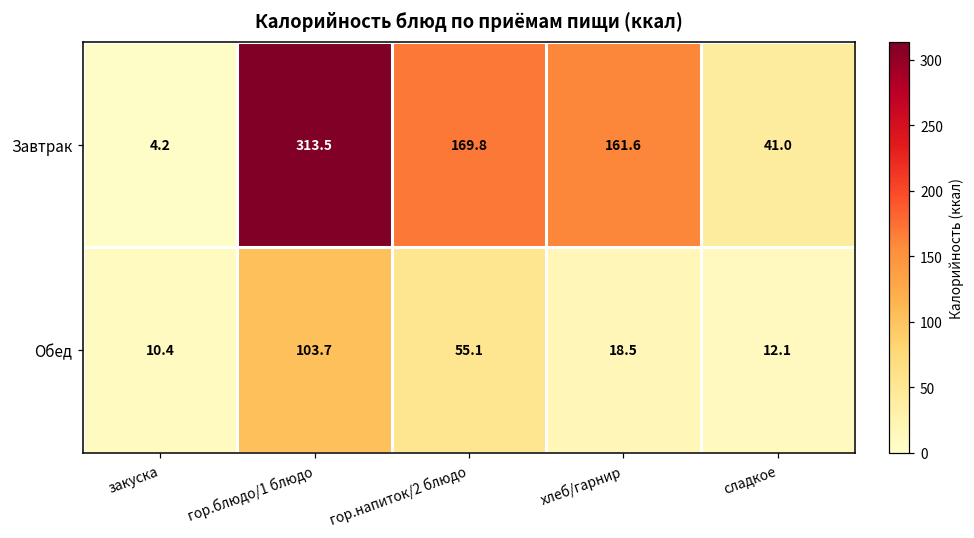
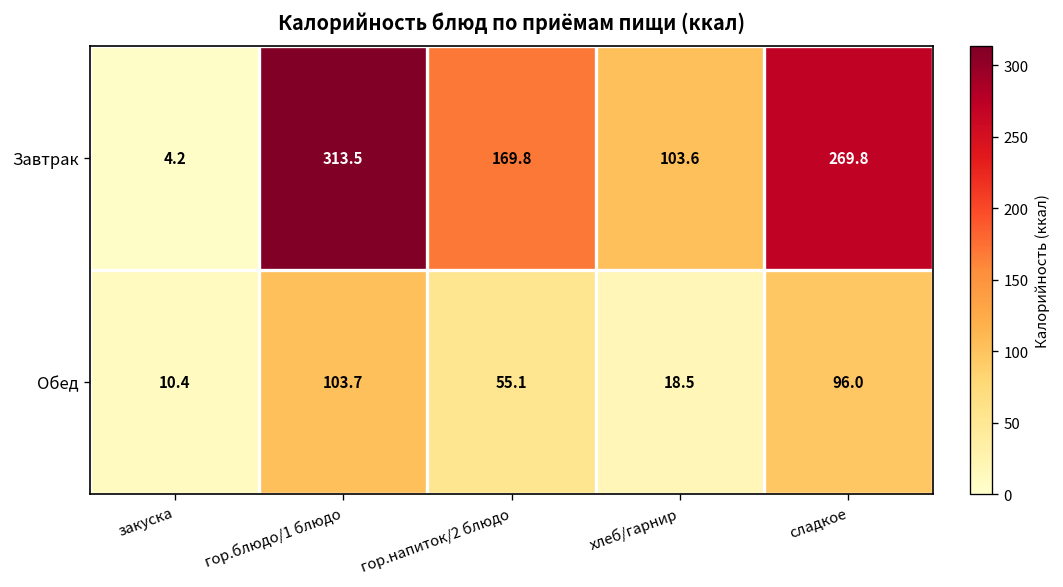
Завтрак, хлеб/гарнир: 161.6 -> 103.6
Завтрак, сладкое: 41.0 -> 269.8
Обед, сладкое: 12.1 -> 96.0
